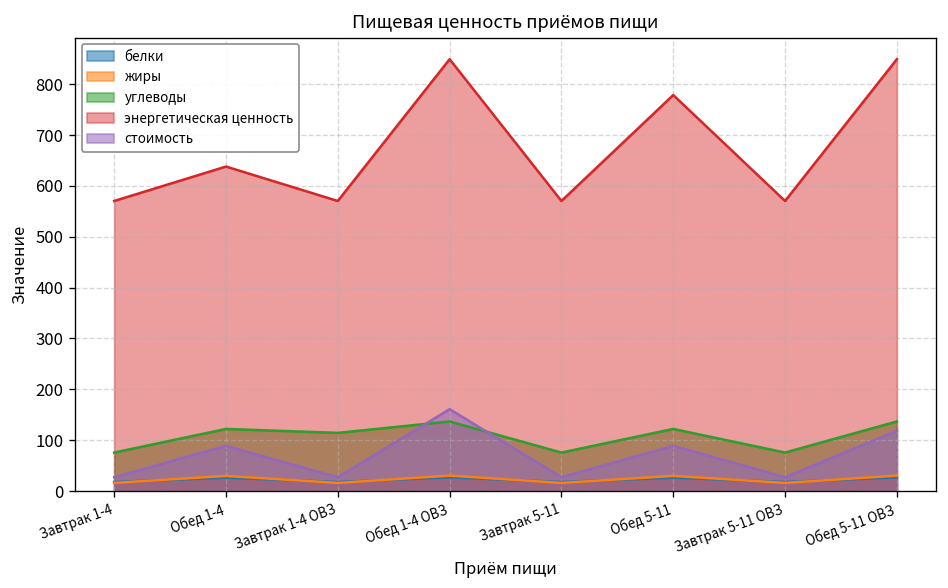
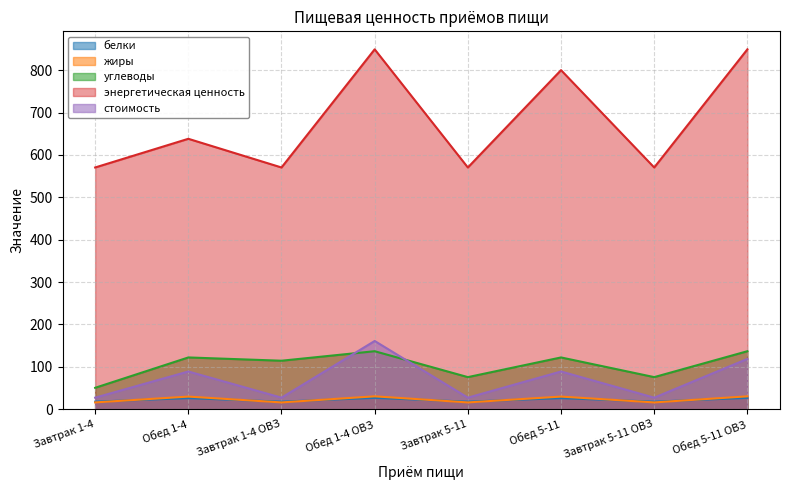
углеводы, Завтрак 1-4: 80 -> 50
энергетическая ценность, Обед 5-11: 780 -> 800
